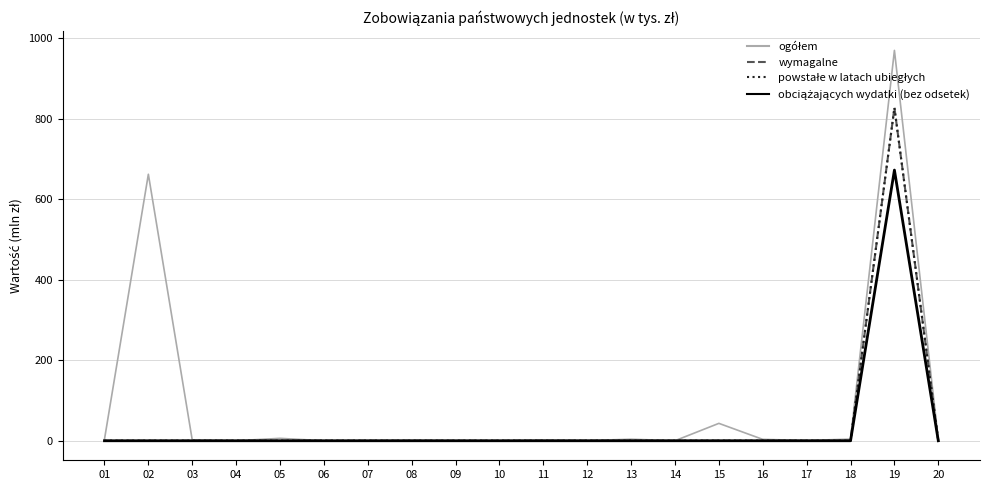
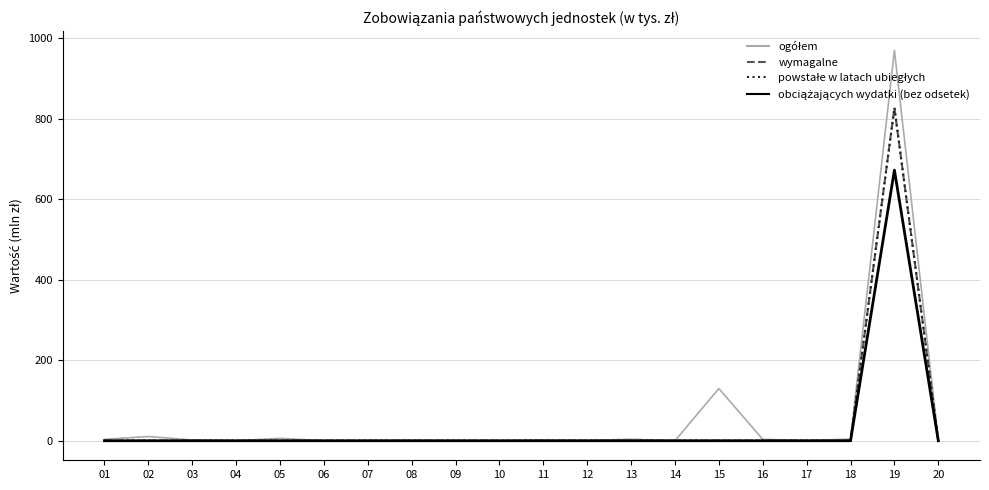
ogółem, 02: 660 -> 10
ogółem, 15: 40 -> 130
